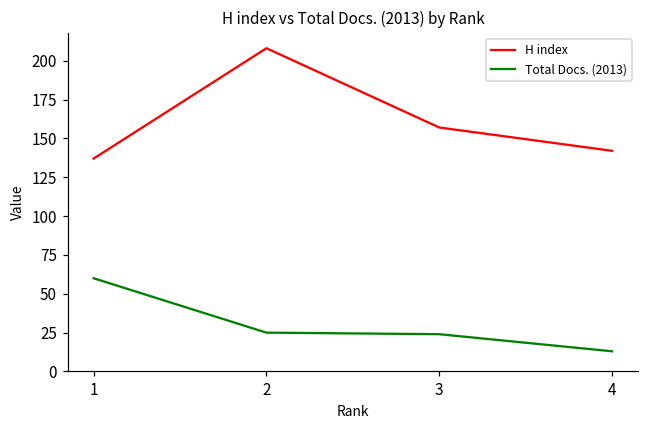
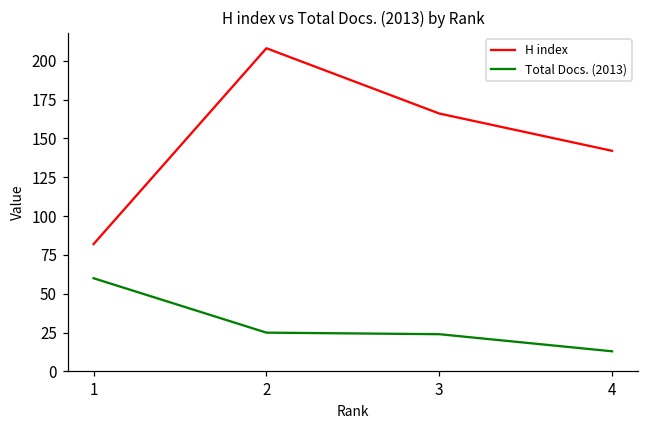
H index, 1: 137 -> 82
H index, 3: 157 -> 166
